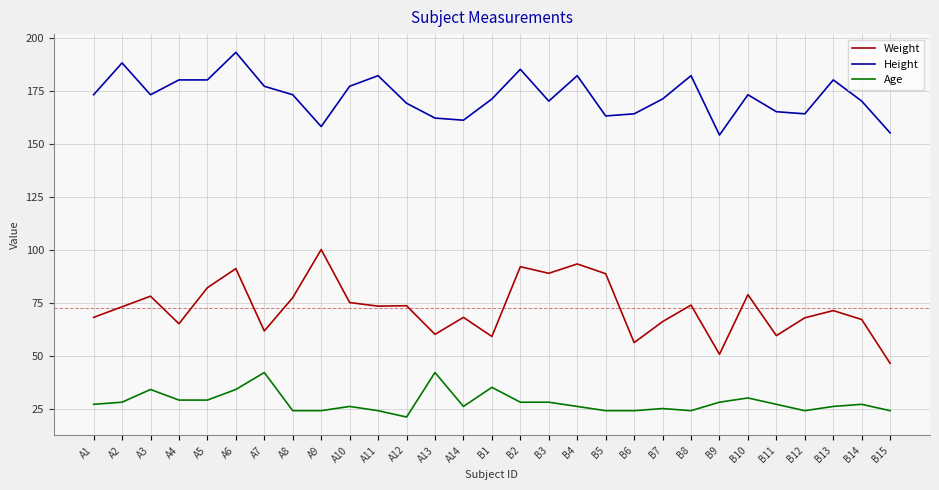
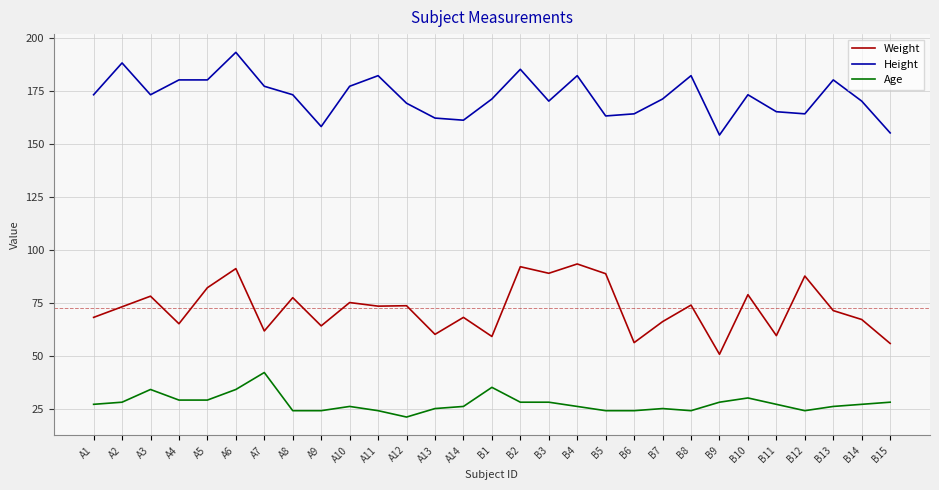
Weight, A9: 100 -> 64
Age, A13: 42 -> 25
Weight, B12: 68 -> 88
Weight, B15: 46 -> 56
Age, B15: 24 -> 28
